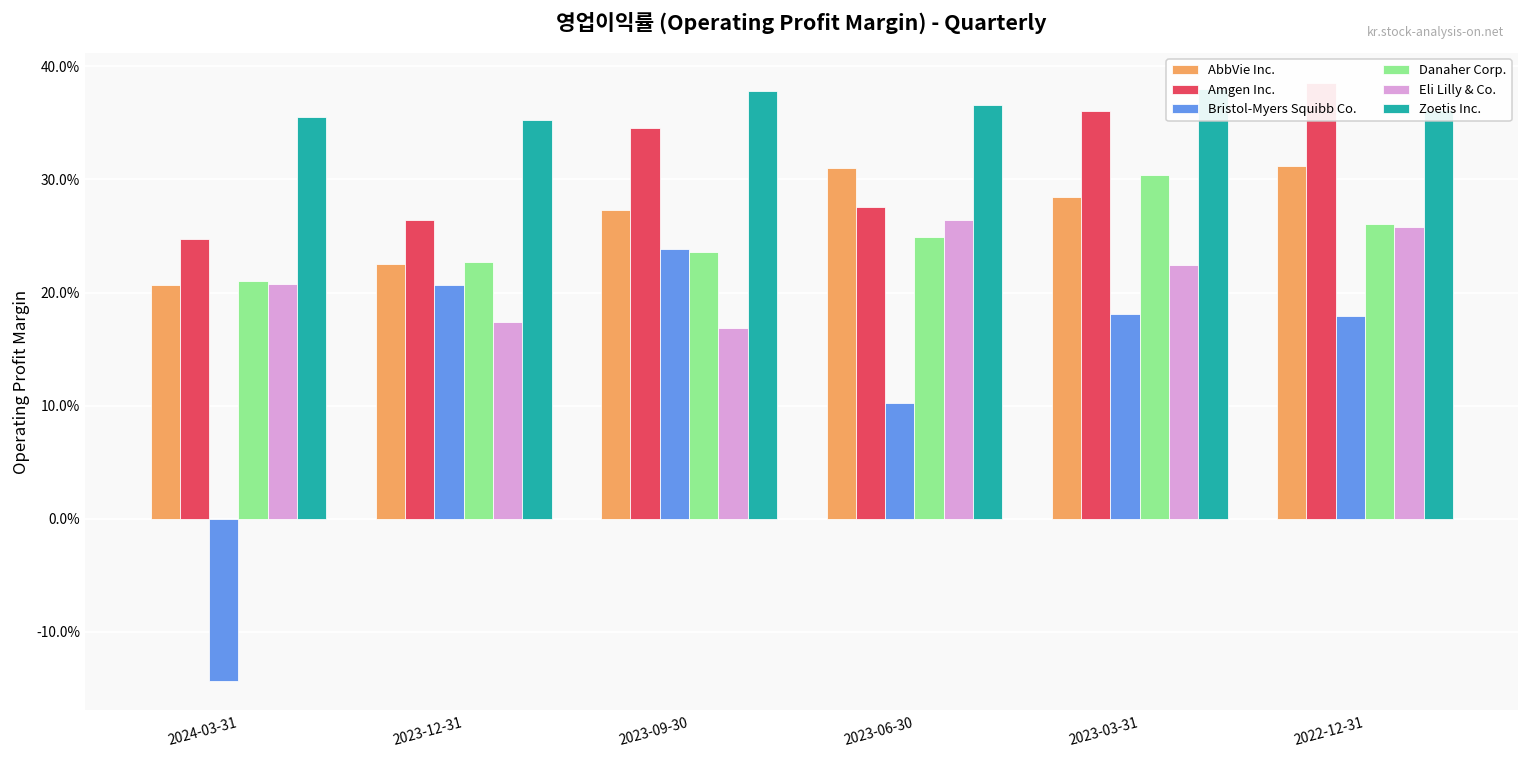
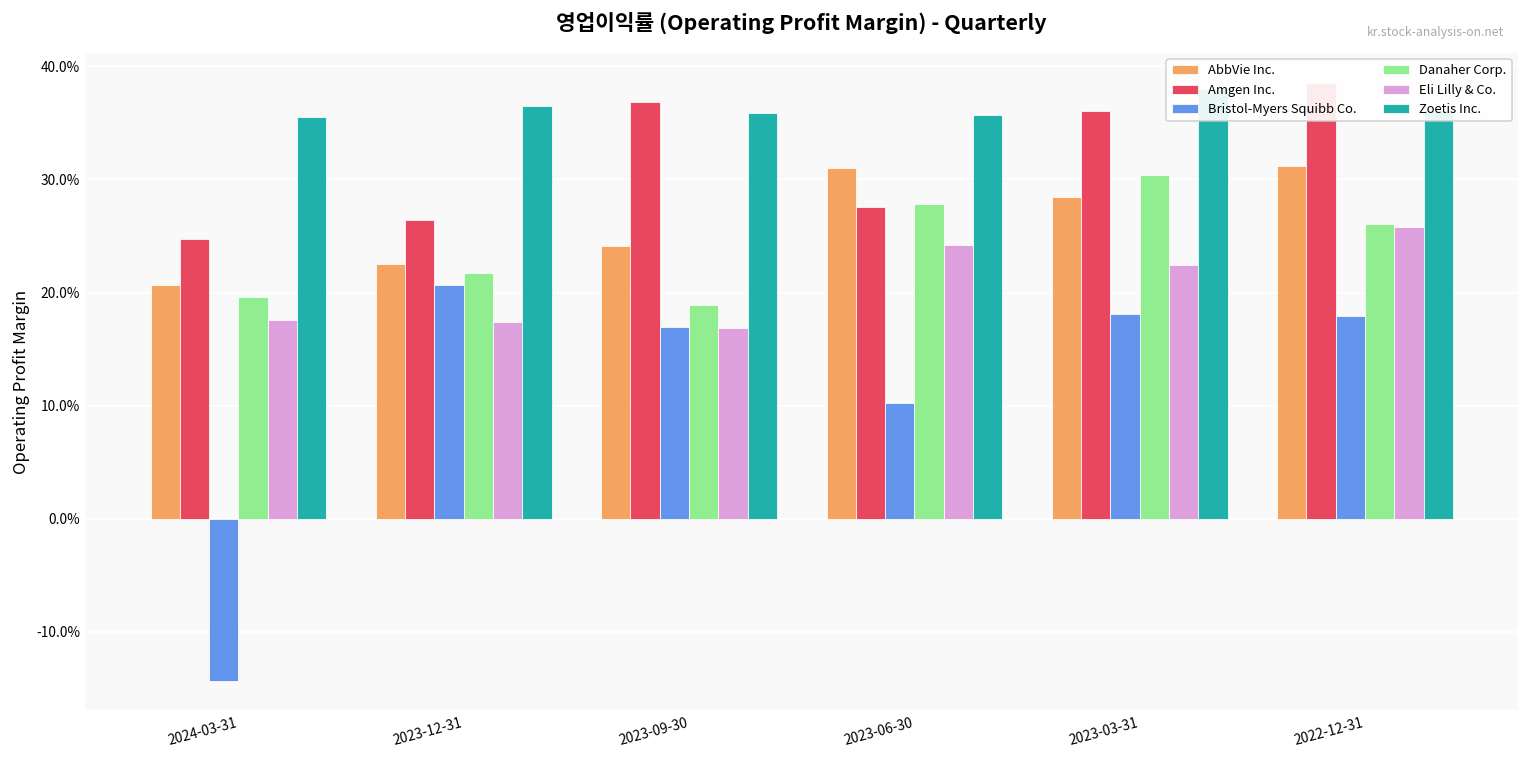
Danaher Corp., 2024-03-31: 21.1% -> 19.6%
Eli Lilly & Co., 2024-03-31: 20.8% -> 17.6%
Danaher Corp., 2023-12-31: 22.7% -> 21.8%
Zoetis Inc., 2023-12-31: 35.3% -> 36.5%
AbbVie Inc., 2023-09-30: 27.3% -> 24.1%
Amgen Inc., 2023-09-30: 34.6% -> 36.8%
Bristol-Myers Squibb Co., 2023-09-30: 23.9% -> 17.0%
Danaher Corp., 2023-09-30: 23.6% -> 18.9%
Zoetis Inc., 2023-09-30: 37.8% -> 35.9%
Danaher Corp., 2023-06-30: 24.9% -> 27.8%
Eli Lilly & Co., 2023-06-30: 26.4% -> 24.2%
Zoetis Inc., 2023-06-30: 36.6% -> 35.7%
